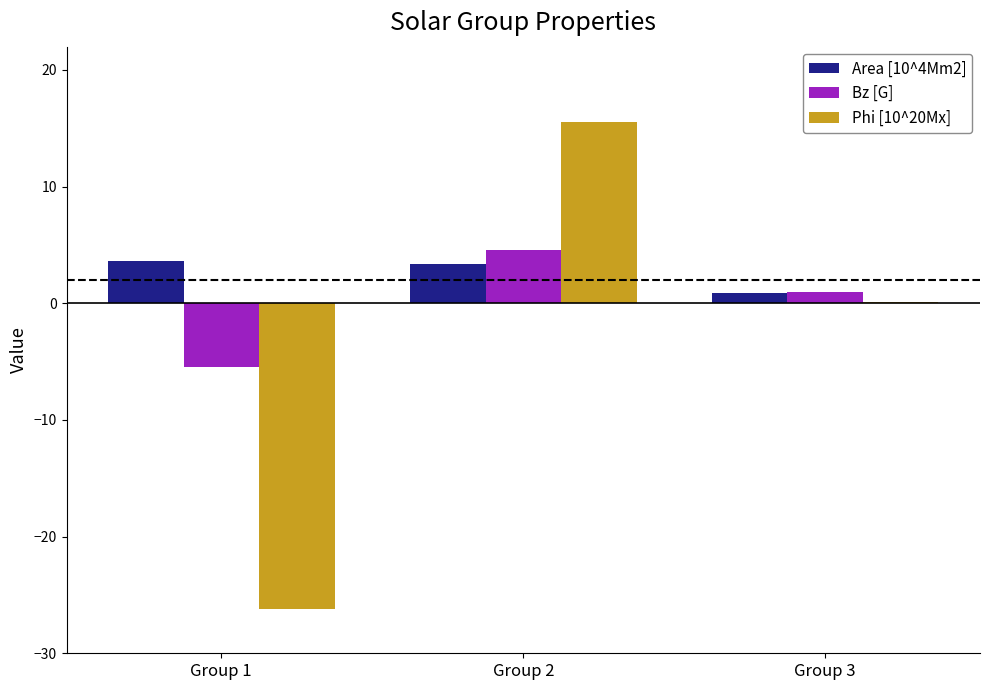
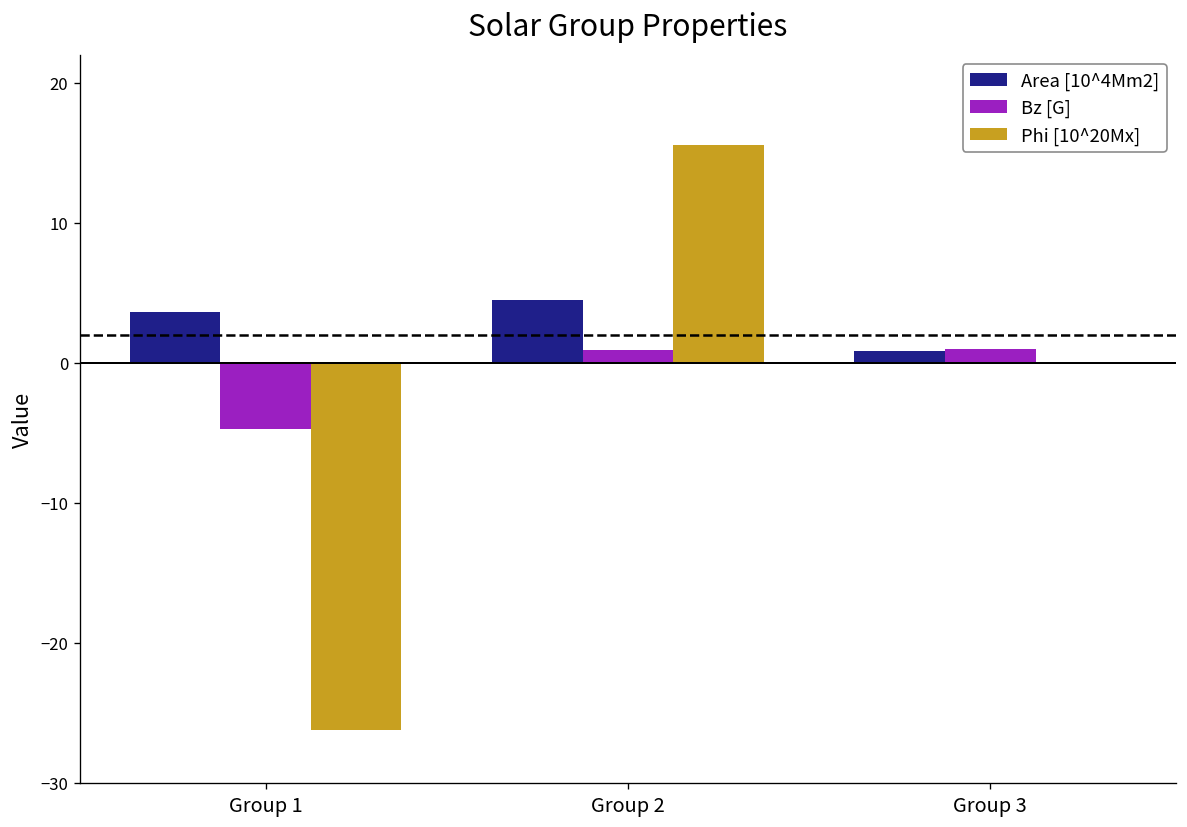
Bz [G], Group 1: -5.5 -> -4.7
Area [10^4Mm2], Group 2: 3.4 -> 4.5
Bz [G], Group 2: 4.6 -> 0.9
